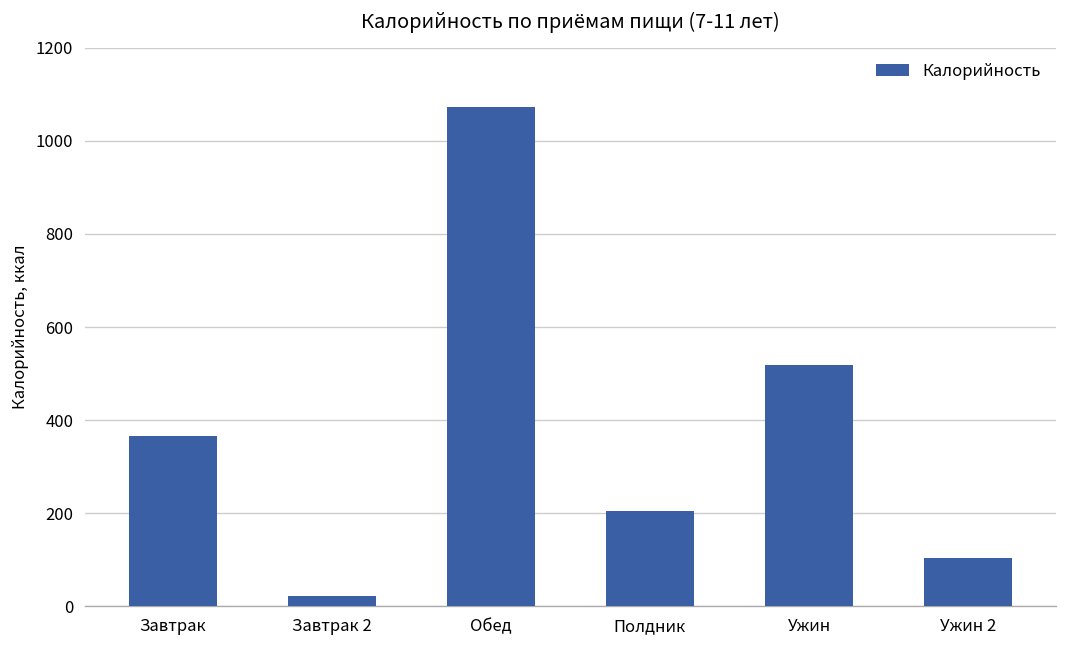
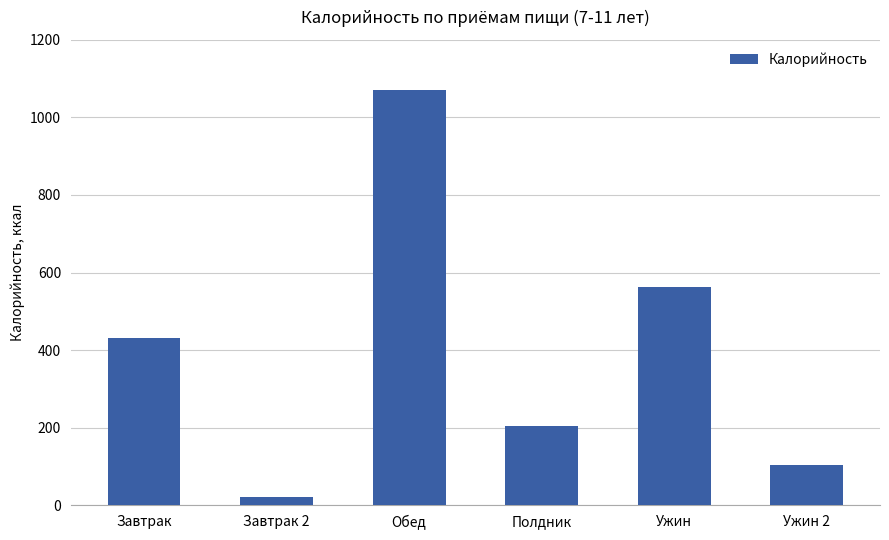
Завтрак: 360 -> 430
Ужин: 520 -> 560
